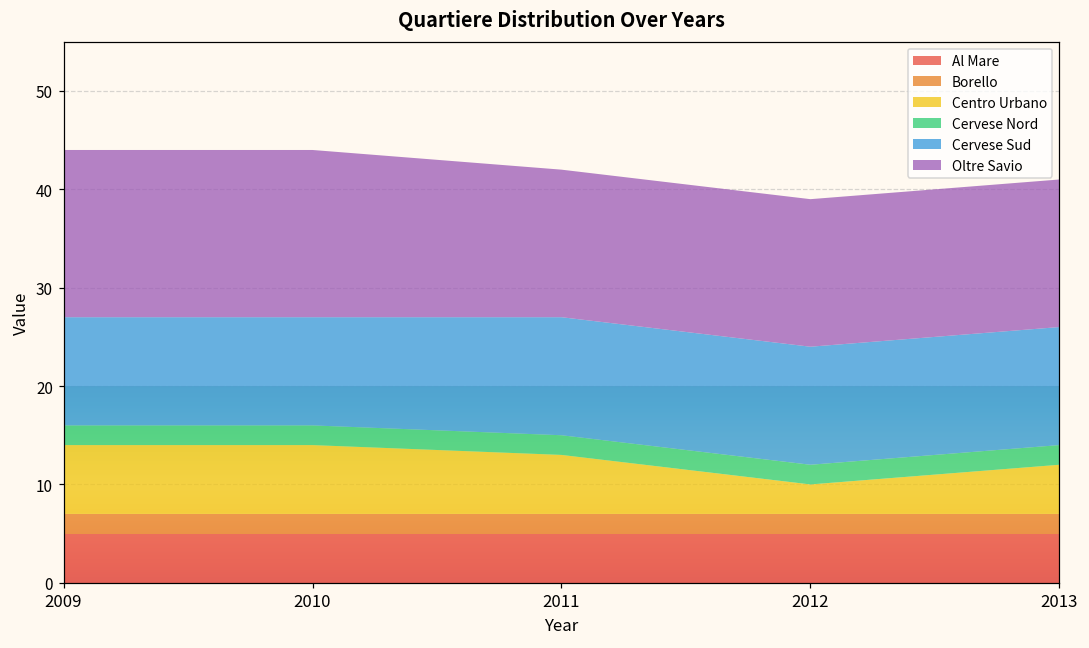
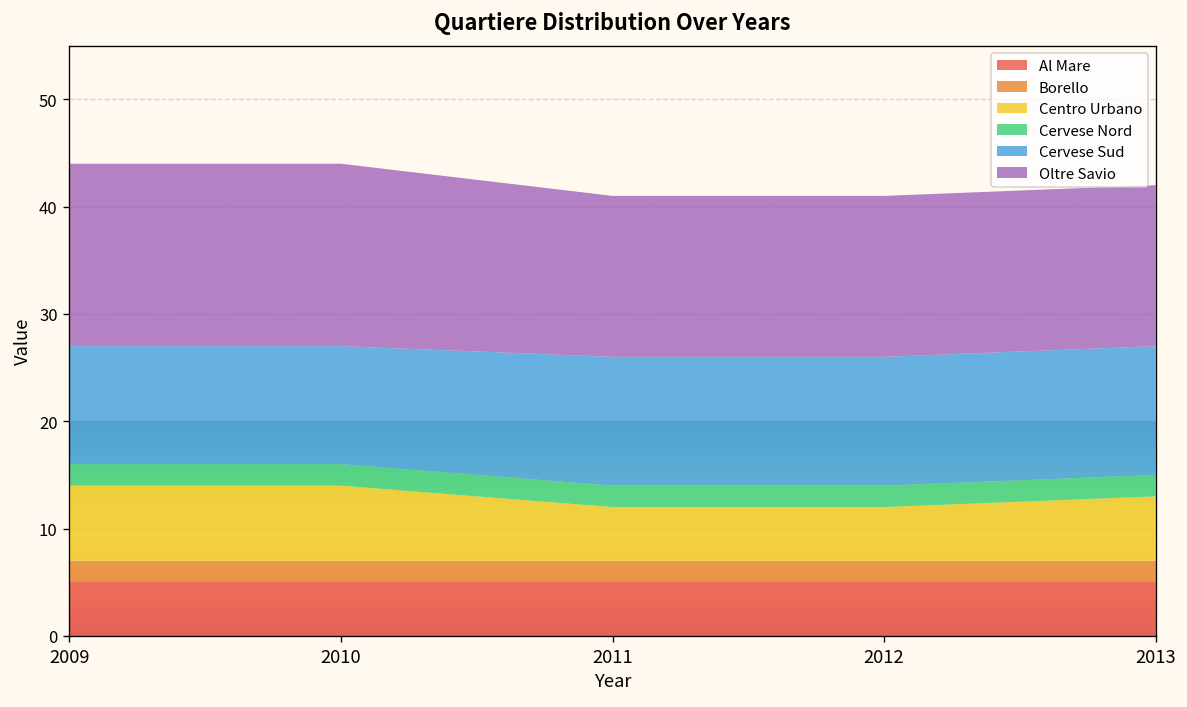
Centro Urbano, 2011: 6 -> 5
Centro Urbano, 2012: 3 -> 5
Centro Urbano, 2013: 5 -> 6
